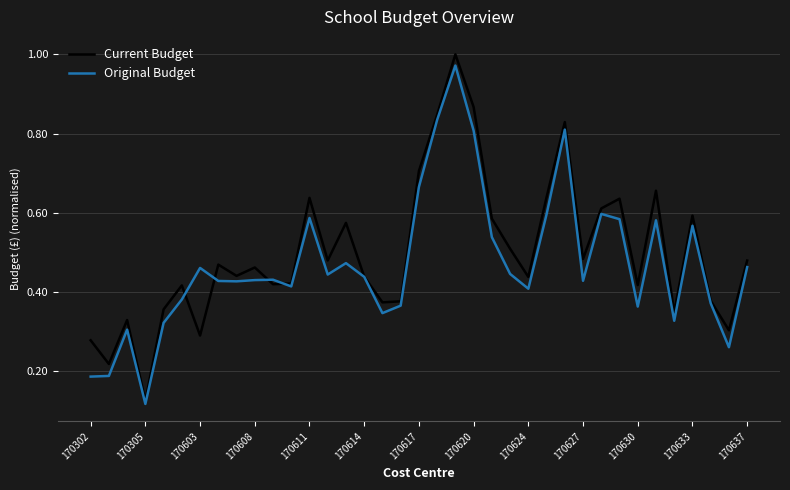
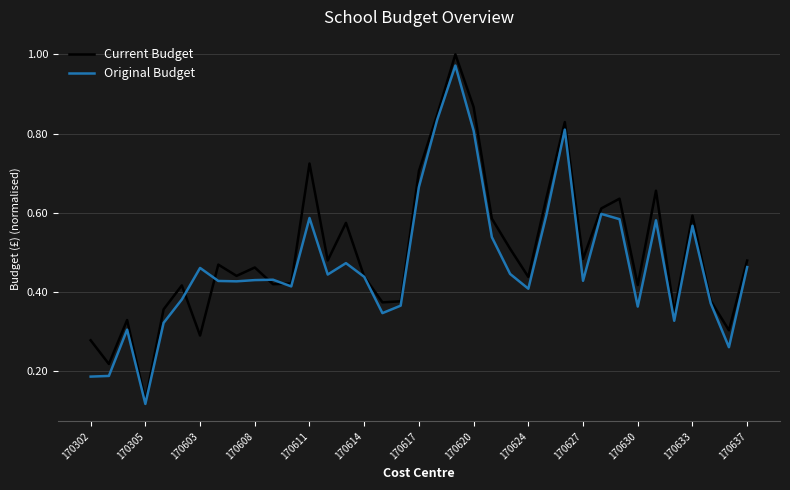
Current Budget, 170611: 0.64 -> 0.72
